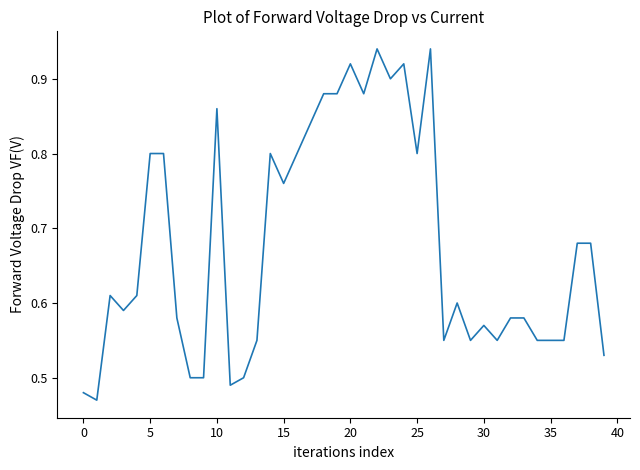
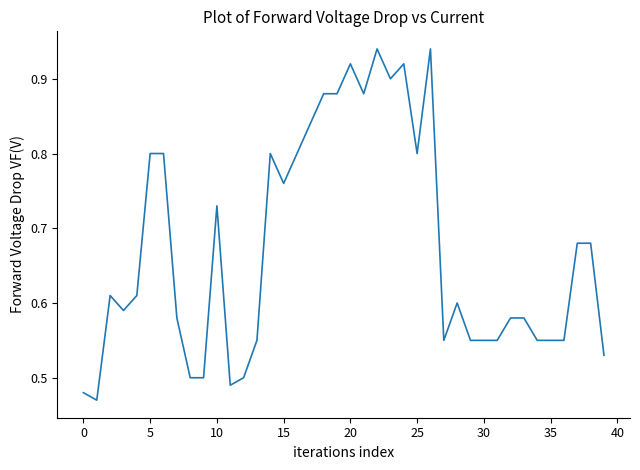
10: 0.86 -> 0.73
30: 0.57 -> 0.55
